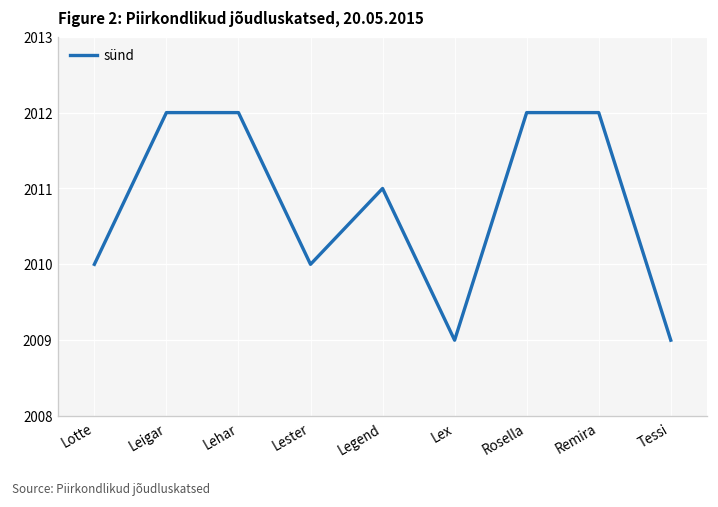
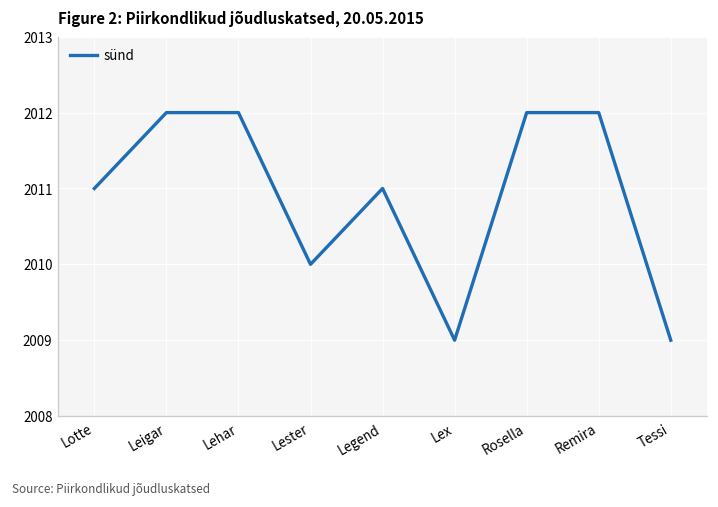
Lotte: 2010 -> 2011
